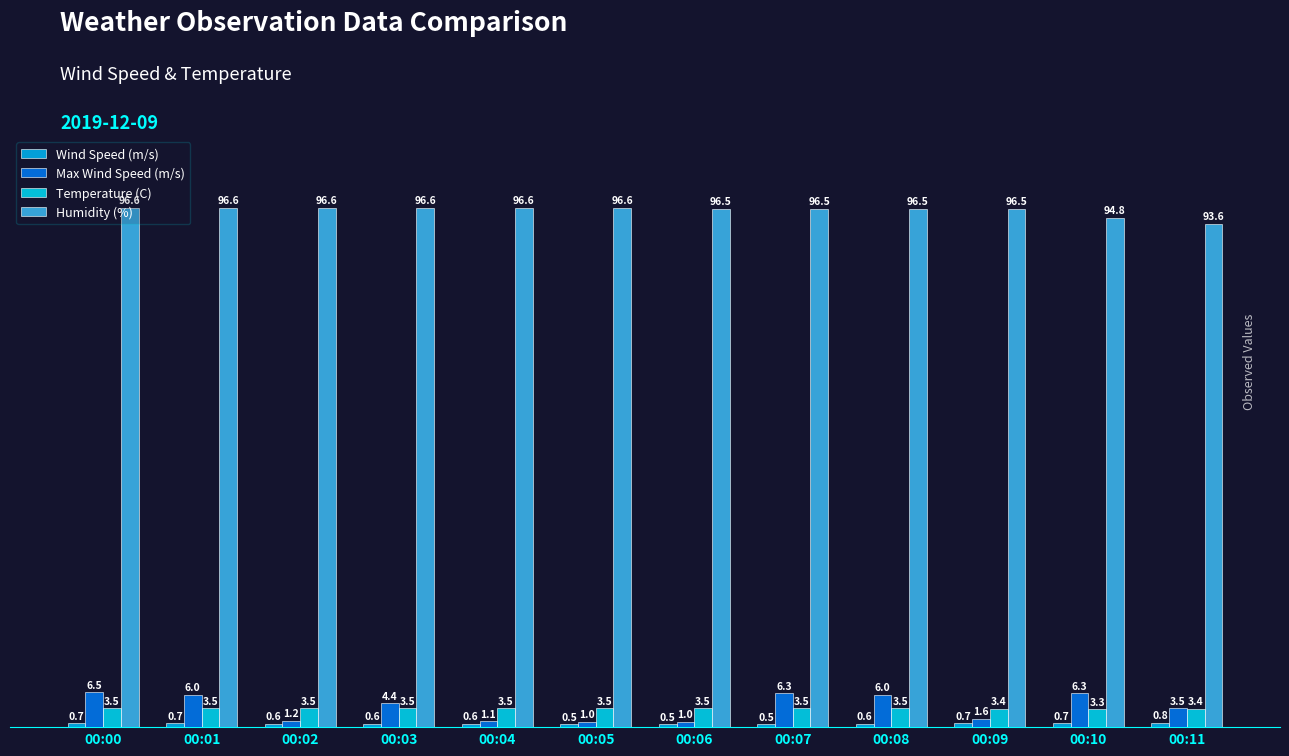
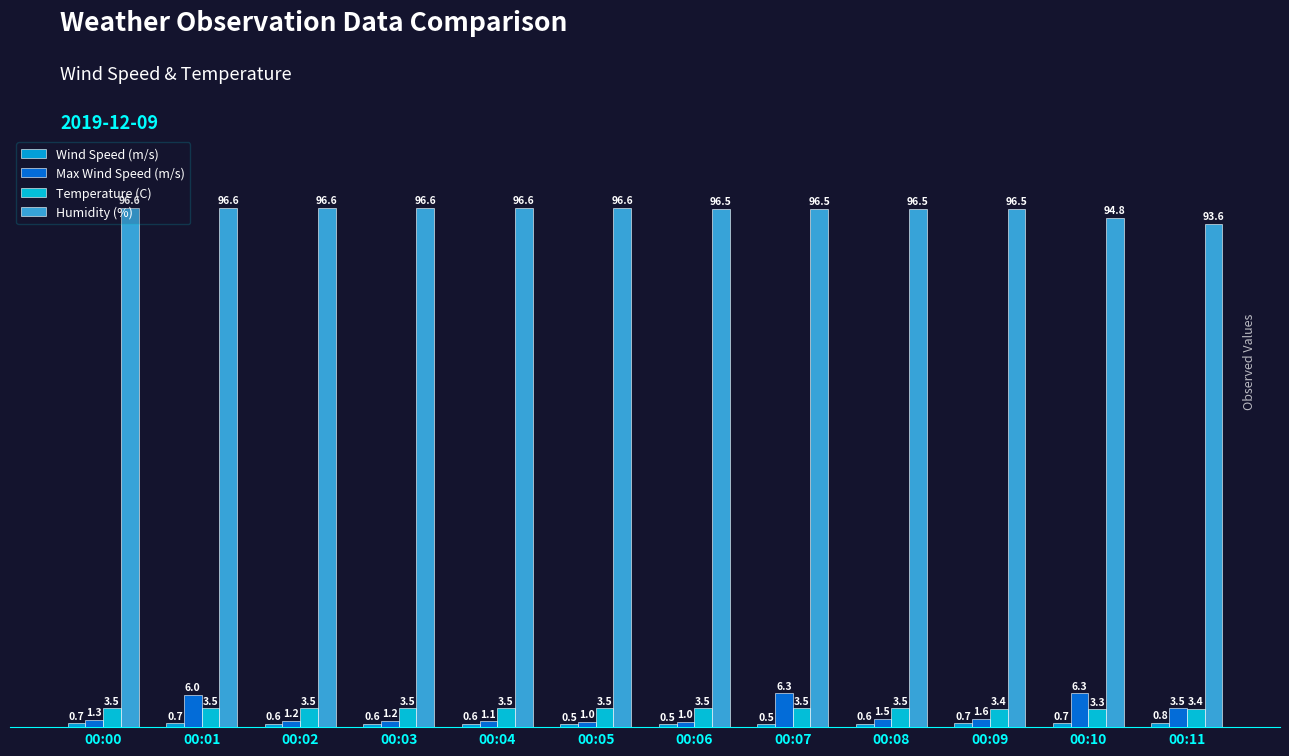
Max Wind Speed (m/s), 00:00: 6.5 -> 1.3
Max Wind Speed (m/s), 00:03: 4.4 -> 1.2
Max Wind Speed (m/s), 00:08: 6.0 -> 1.5
